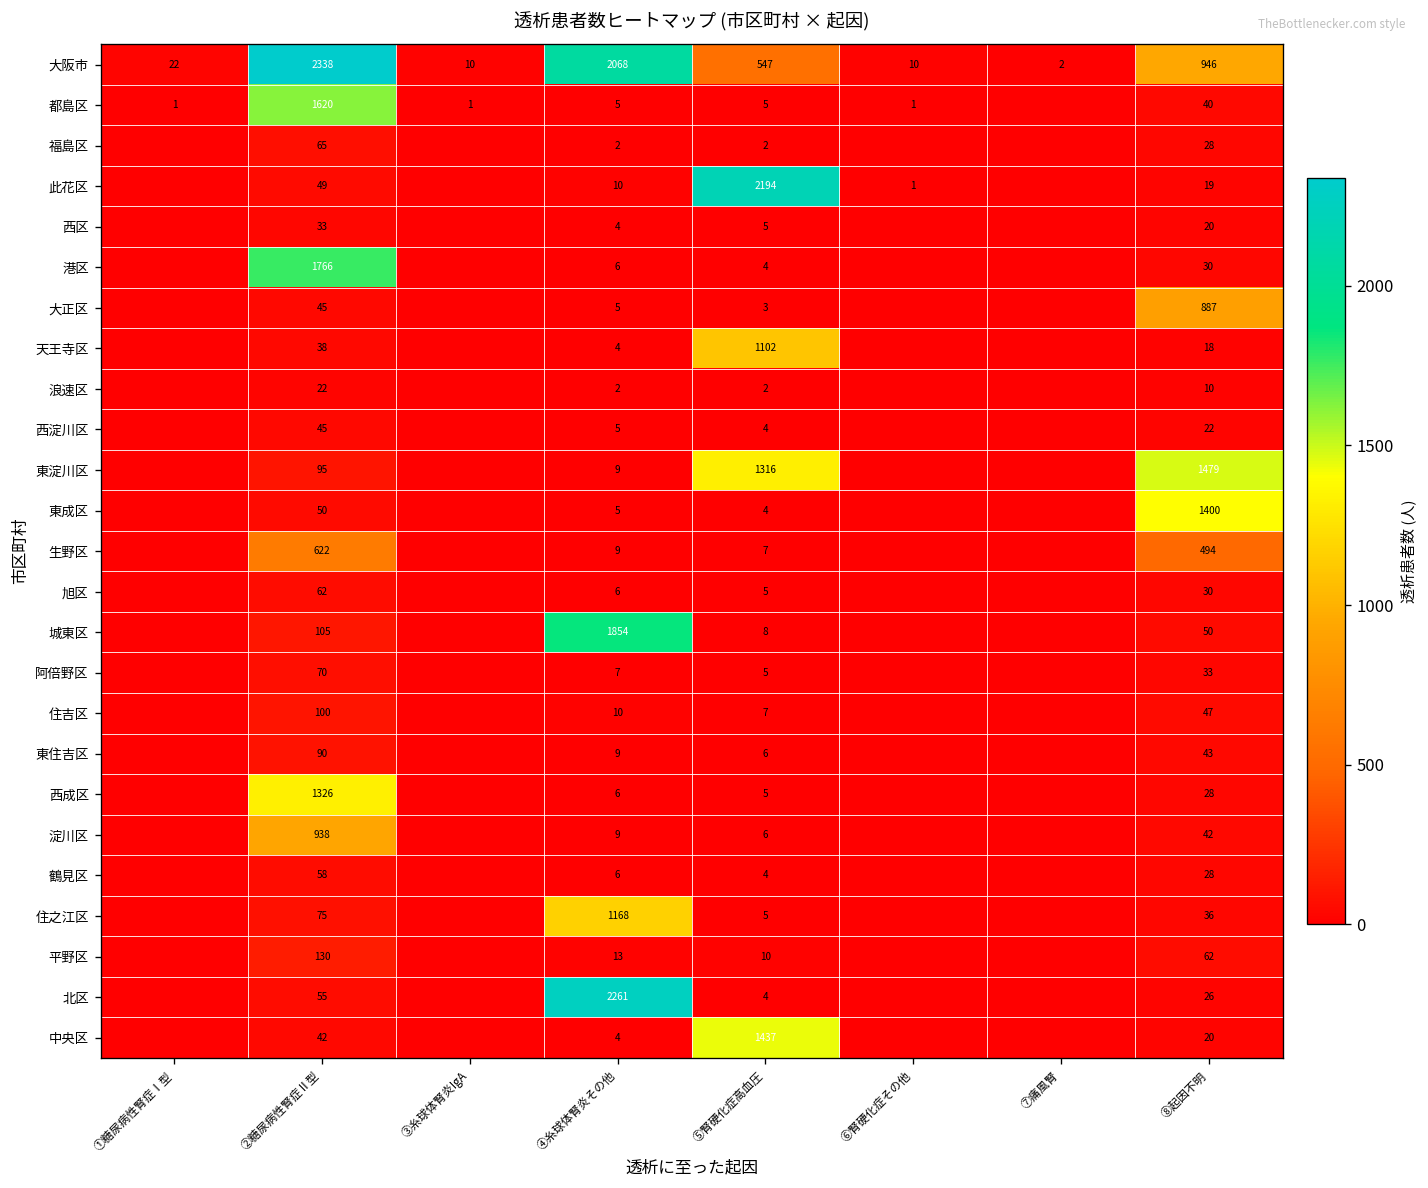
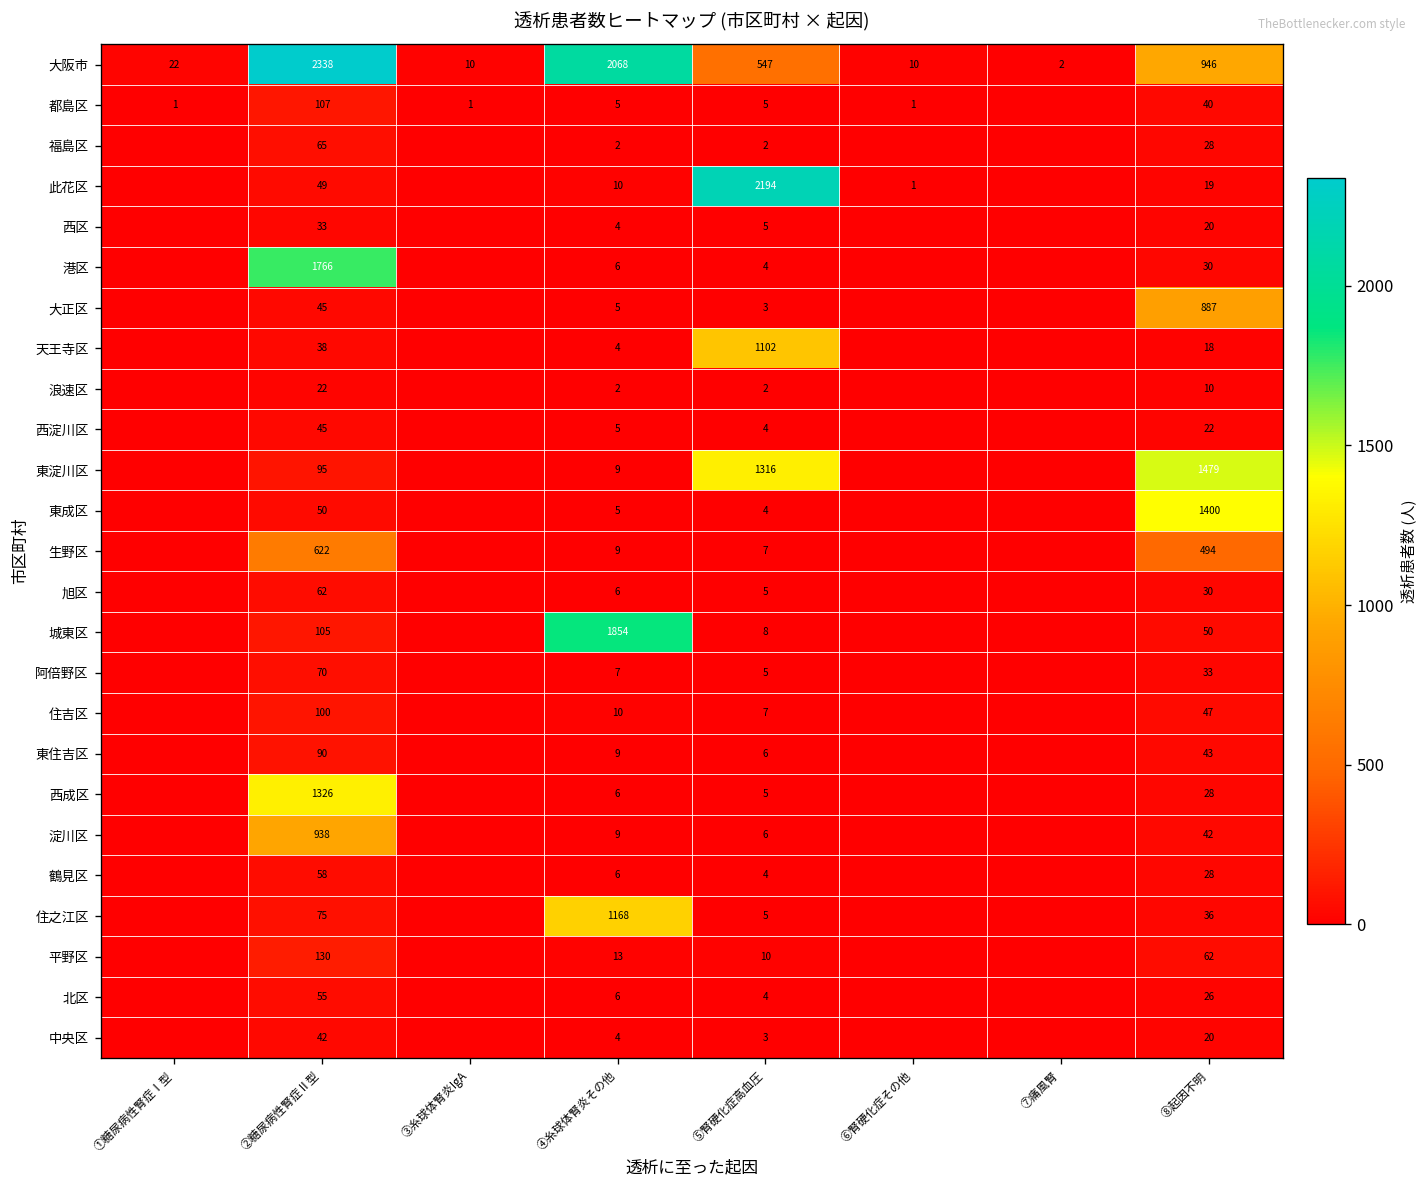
都島区, ②糖尿病性腎症Ⅱ型: 1620 -> 107
北区, ④糸球体腎炎その他: 2261 -> 6
中央区, ⑤腎硬化症高血圧: 1437 -> 3
